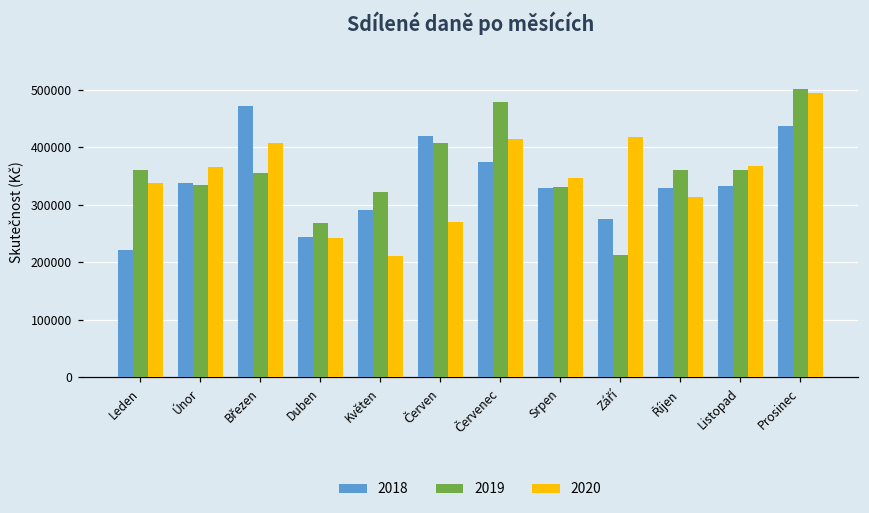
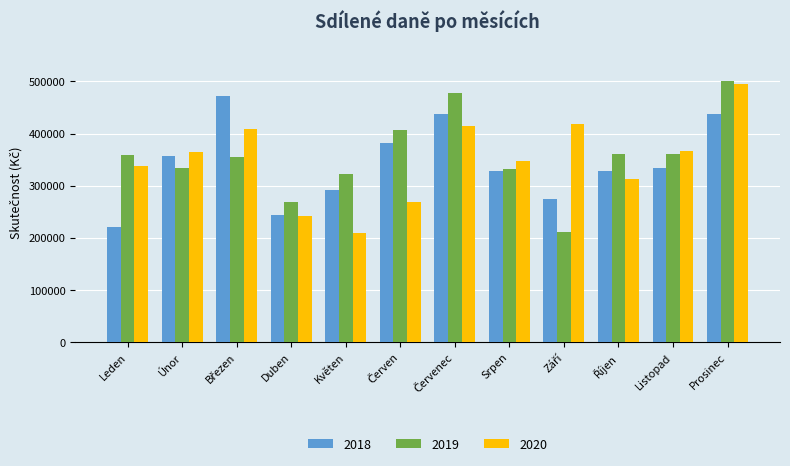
2018, Únor: 340000 -> 360000
2018, Červen: 420000 -> 380000
2018, Červenec: 370000 -> 440000
